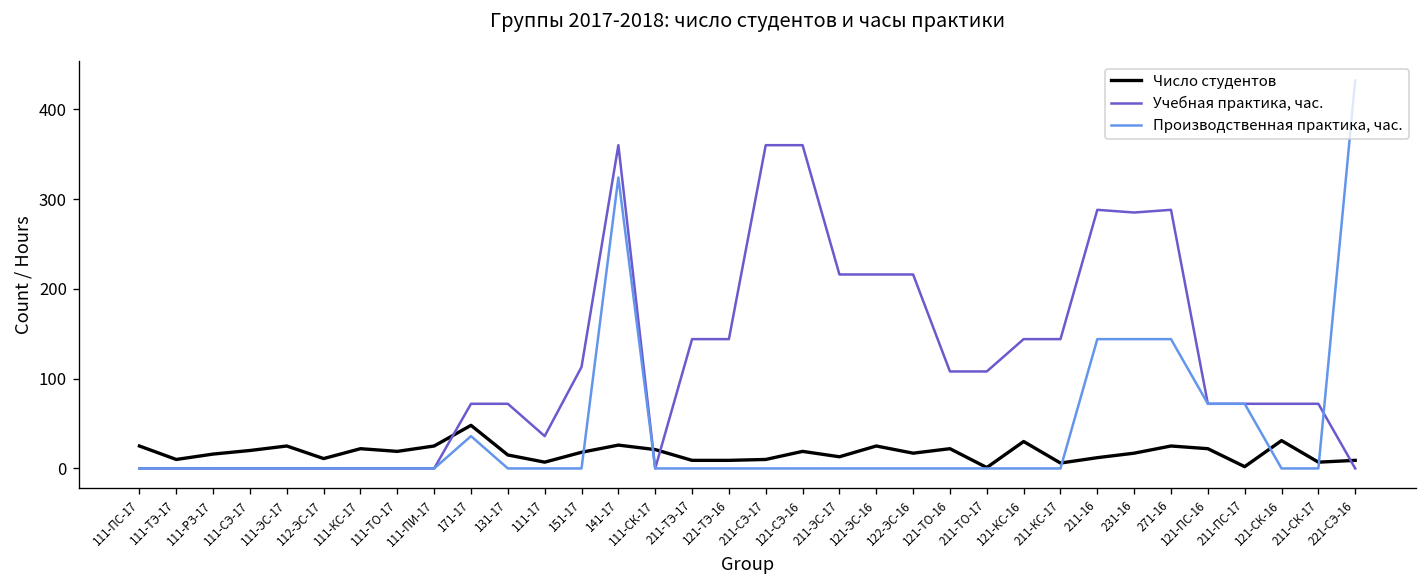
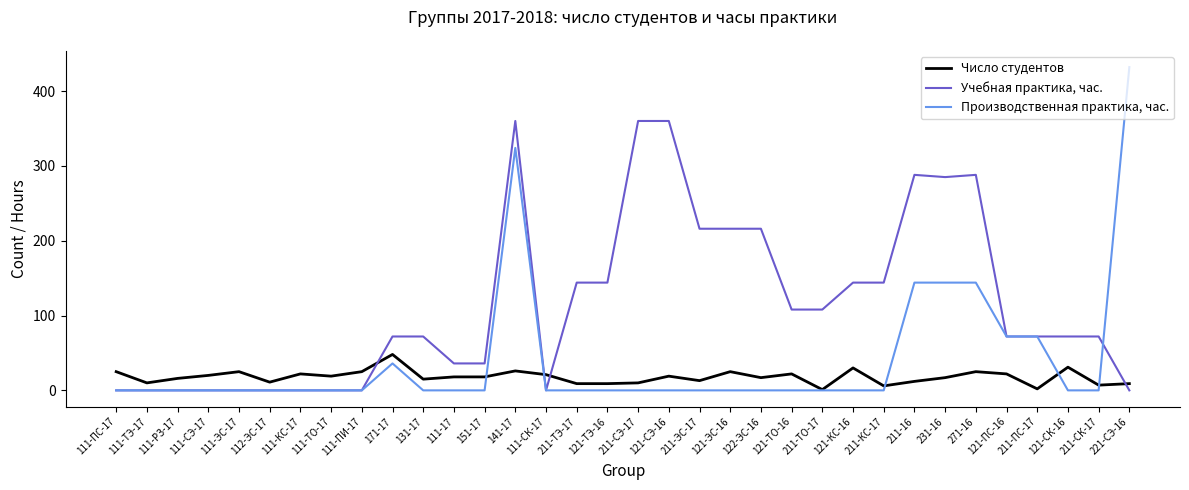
Число студентов, 111-17: 10 -> 20
Учебная практика, час., 151-17: 110 -> 40
